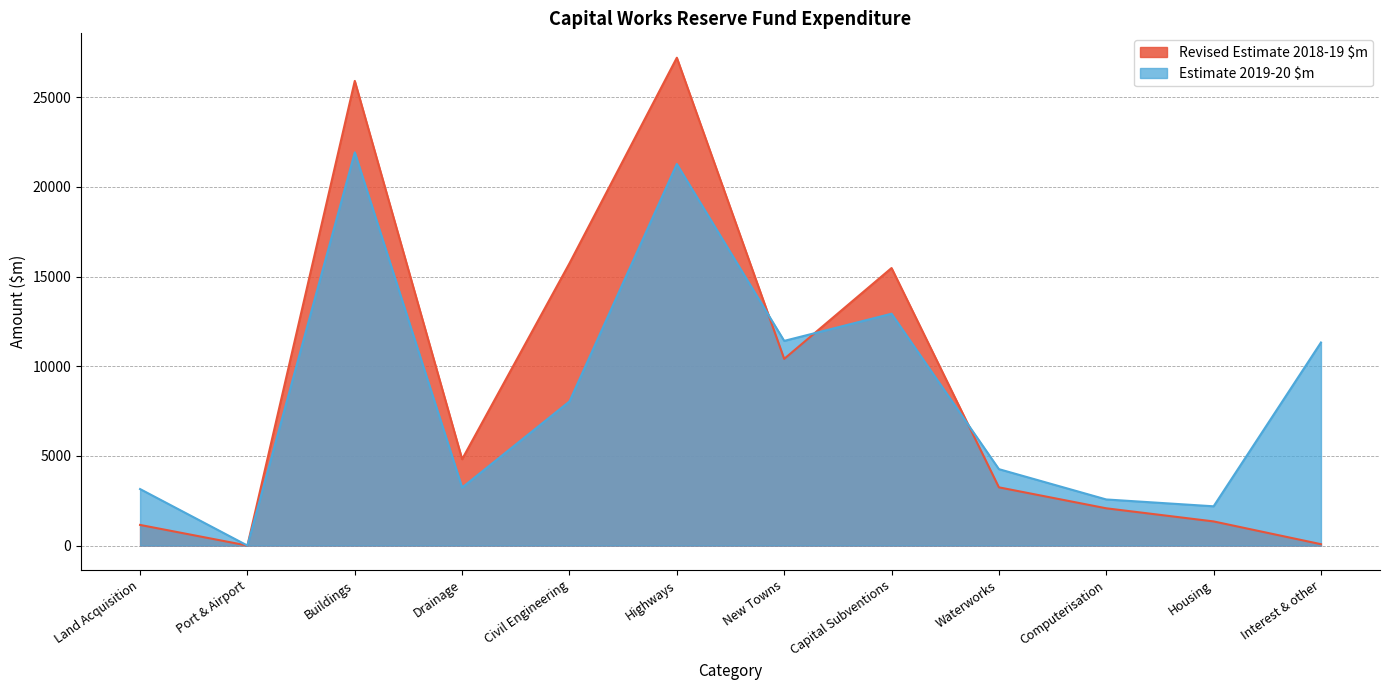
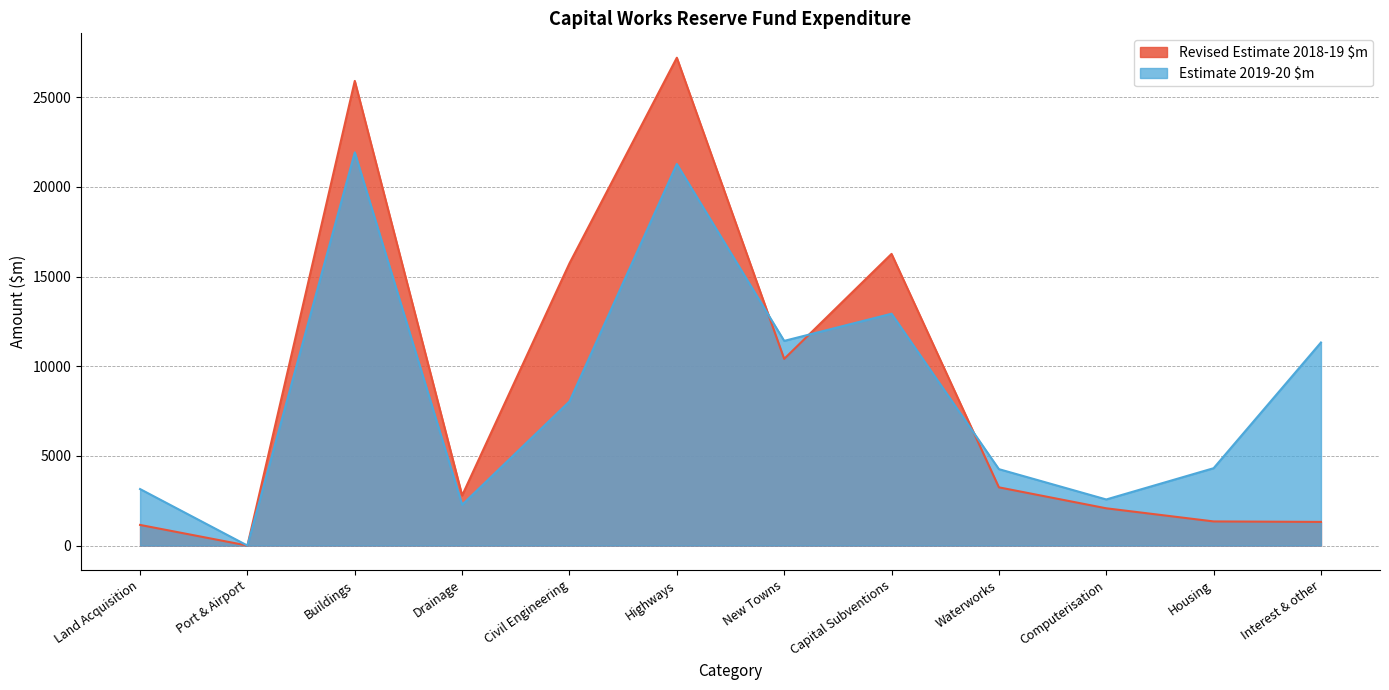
Revised Estimate 2018-19 $m, Drainage: 4800 -> 2800
Estimate 2019-20 $m, Drainage: 3200 -> 2300
Revised Estimate 2018-19 $m, Capital Subventions: 15500 -> 16300
Estimate 2019-20 $m, Housing: 2200 -> 4300
Revised Estimate 2018-19 $m, Interest & other: 100 -> 1300
